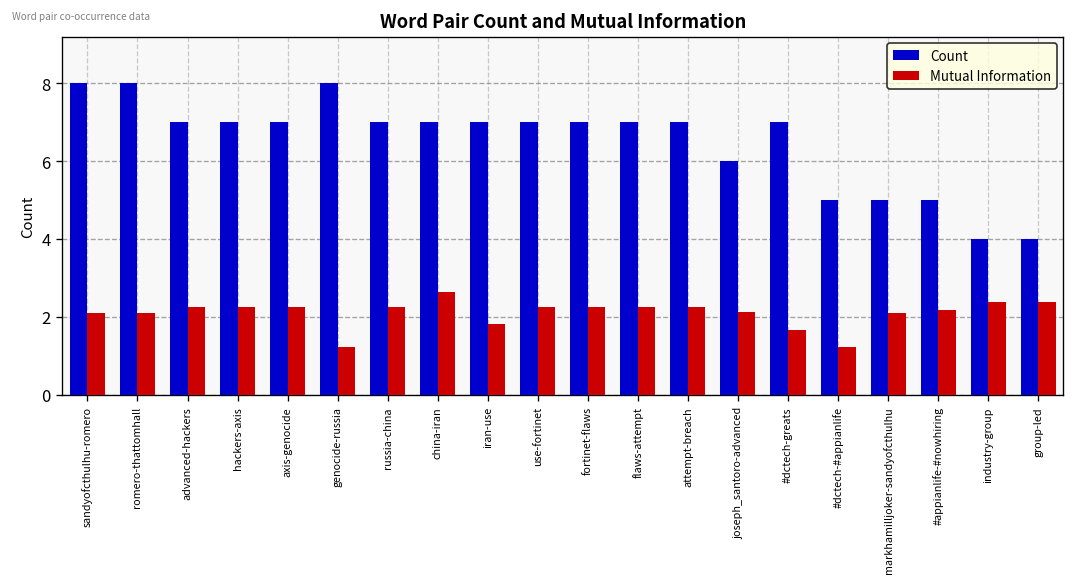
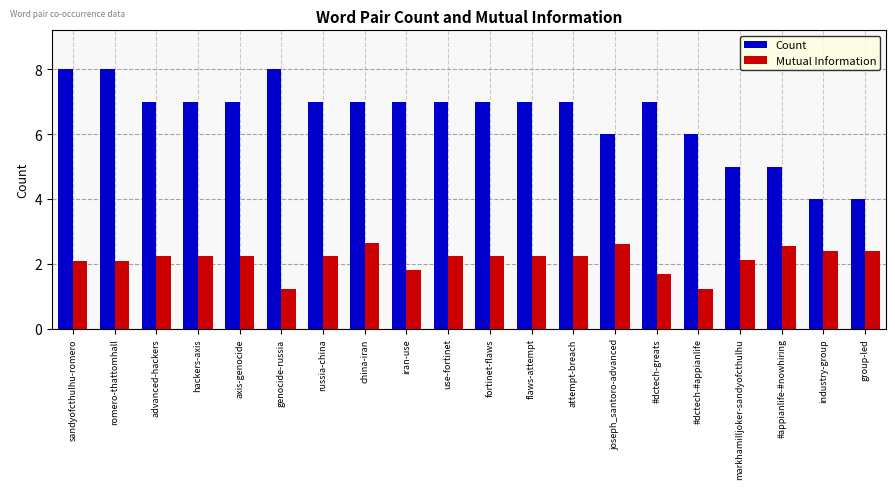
Mutual Information, joseph_santoro-advanced: 2.1 -> 2.6
Count, #dctech-#appianlife: 5 -> 6
Mutual Information, #appianlife-#nowhiring: 2.2 -> 2.6
